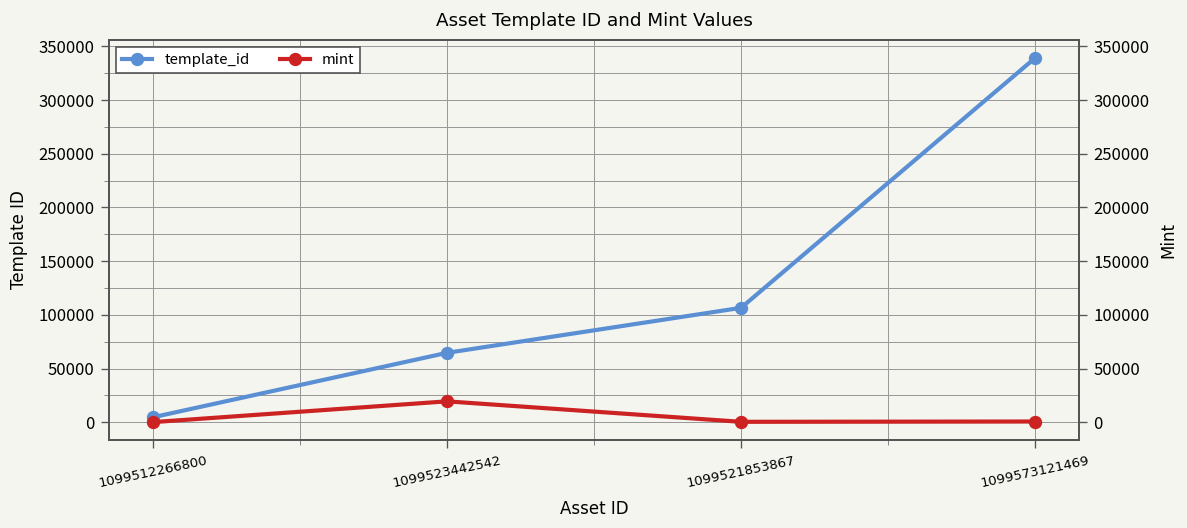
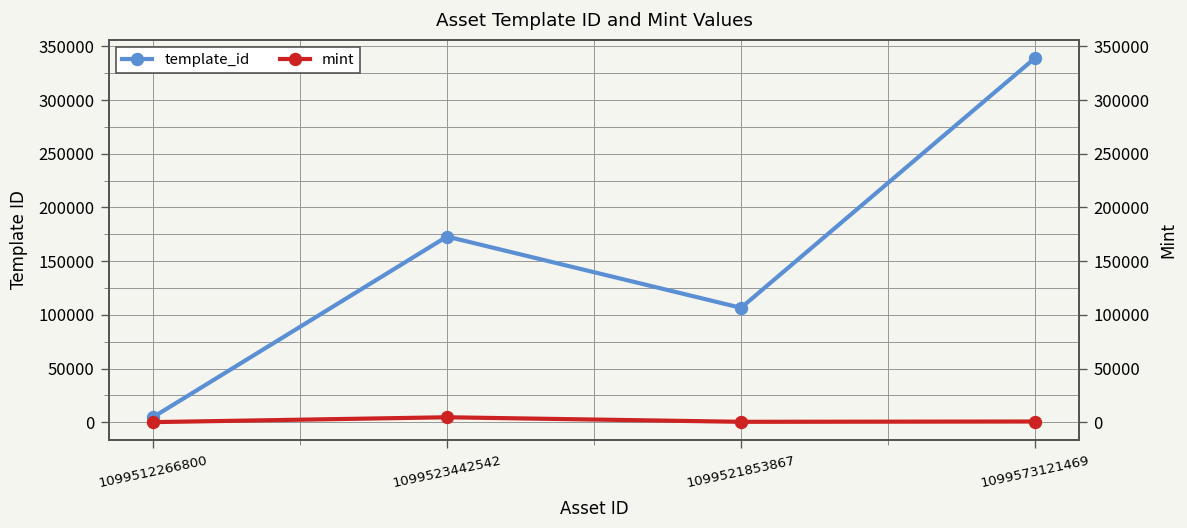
template_id, 1099523442542: 60000 -> 170000
mint, 1099523442542: 20000 -> 0
